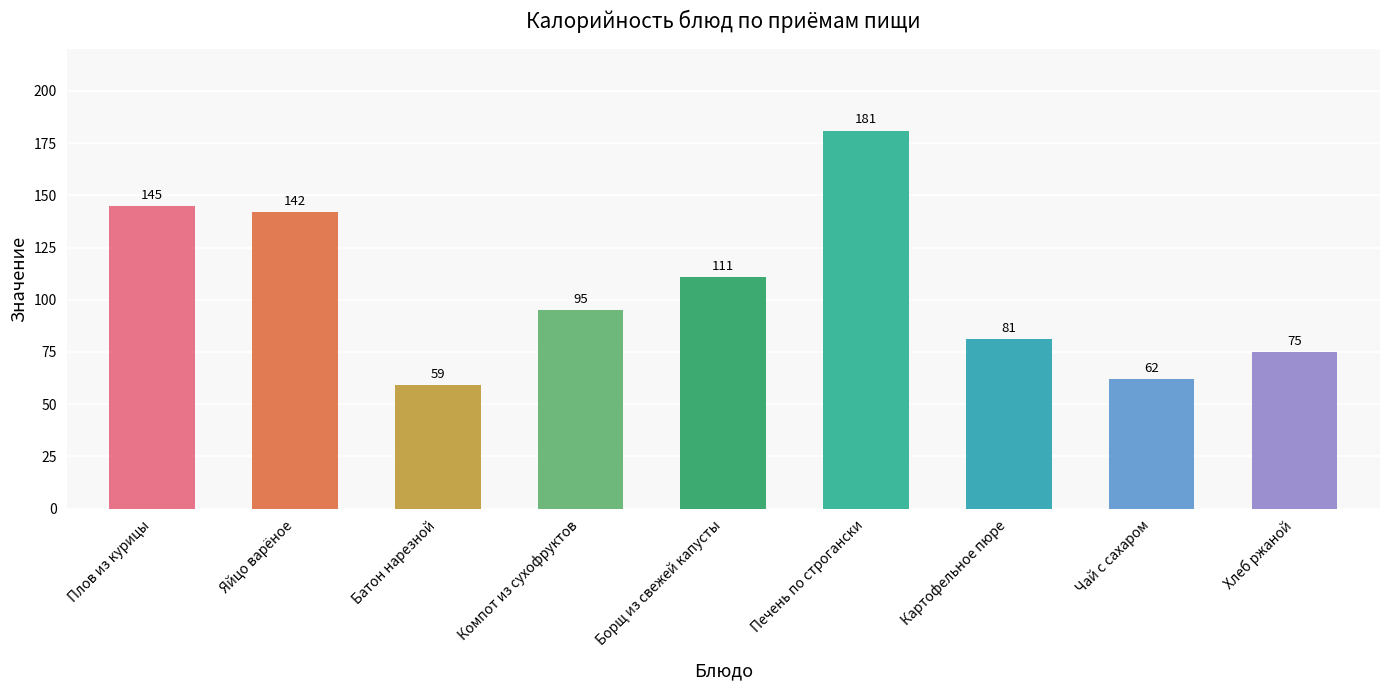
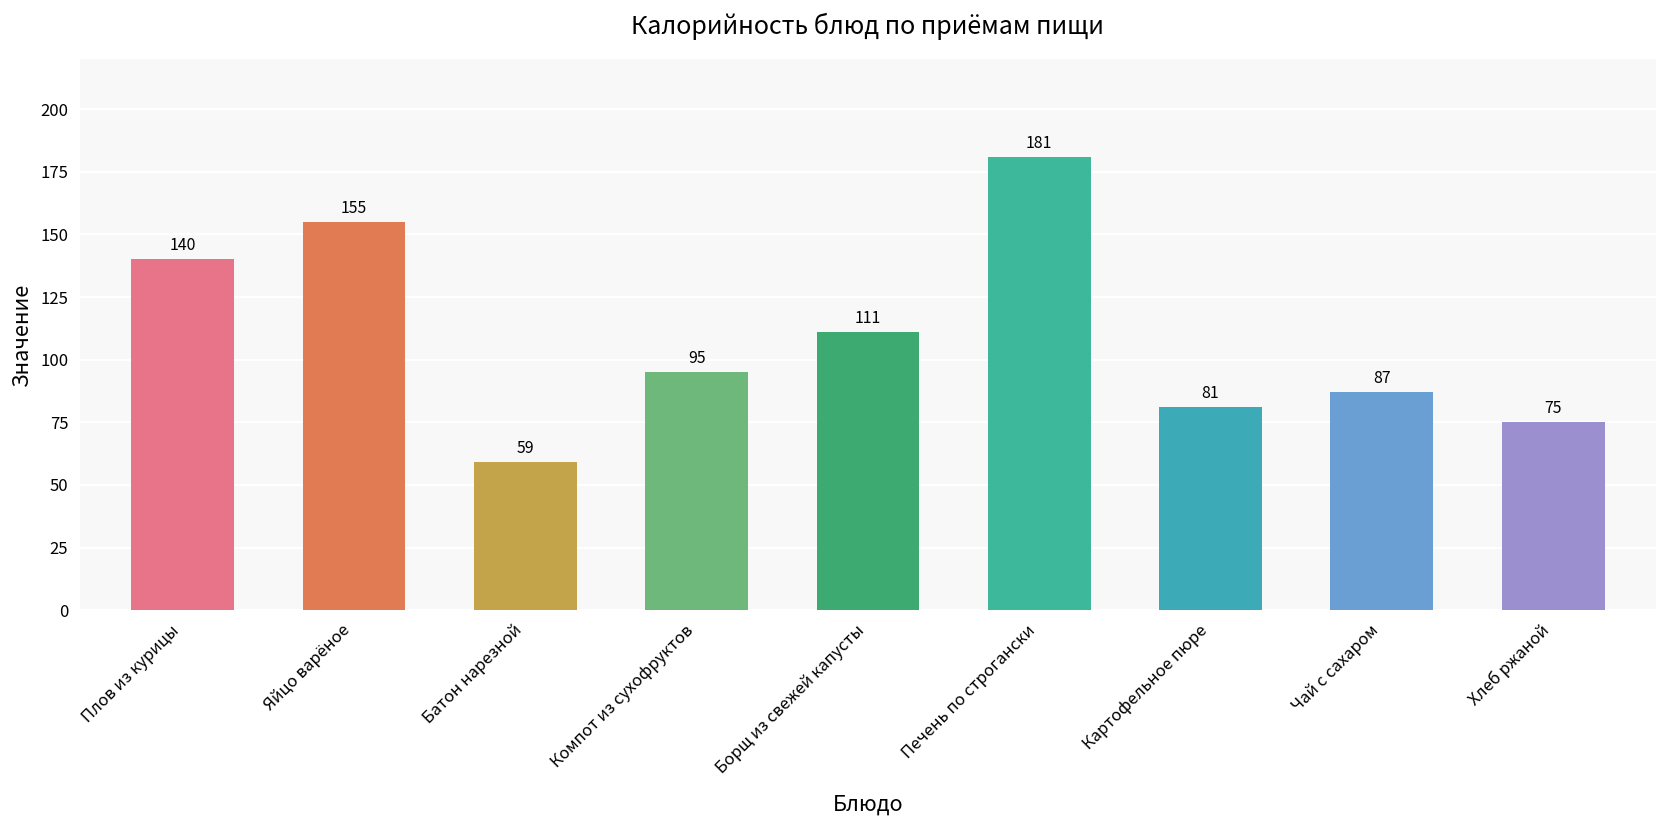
Плов из курицы: 145 -> 140
Яйцо варёное: 142 -> 155
Чай с сахаром: 62 -> 87
